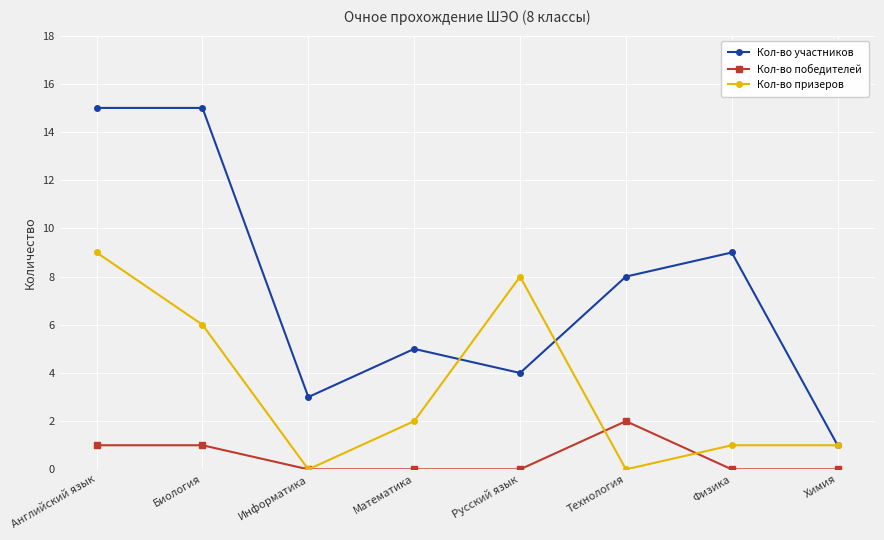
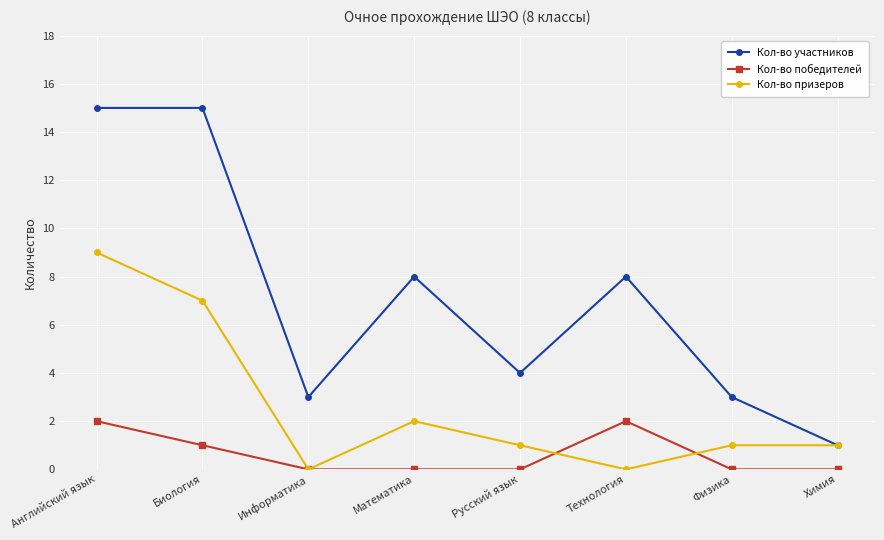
Кол-во победителей, Английский язык: 1 -> 2
Кол-во призеров, Биология: 6 -> 7
Кол-во участников, Математика: 5 -> 8
Кол-во призеров, Русский язык: 8 -> 1
Кол-во участников, Физика: 9 -> 3
